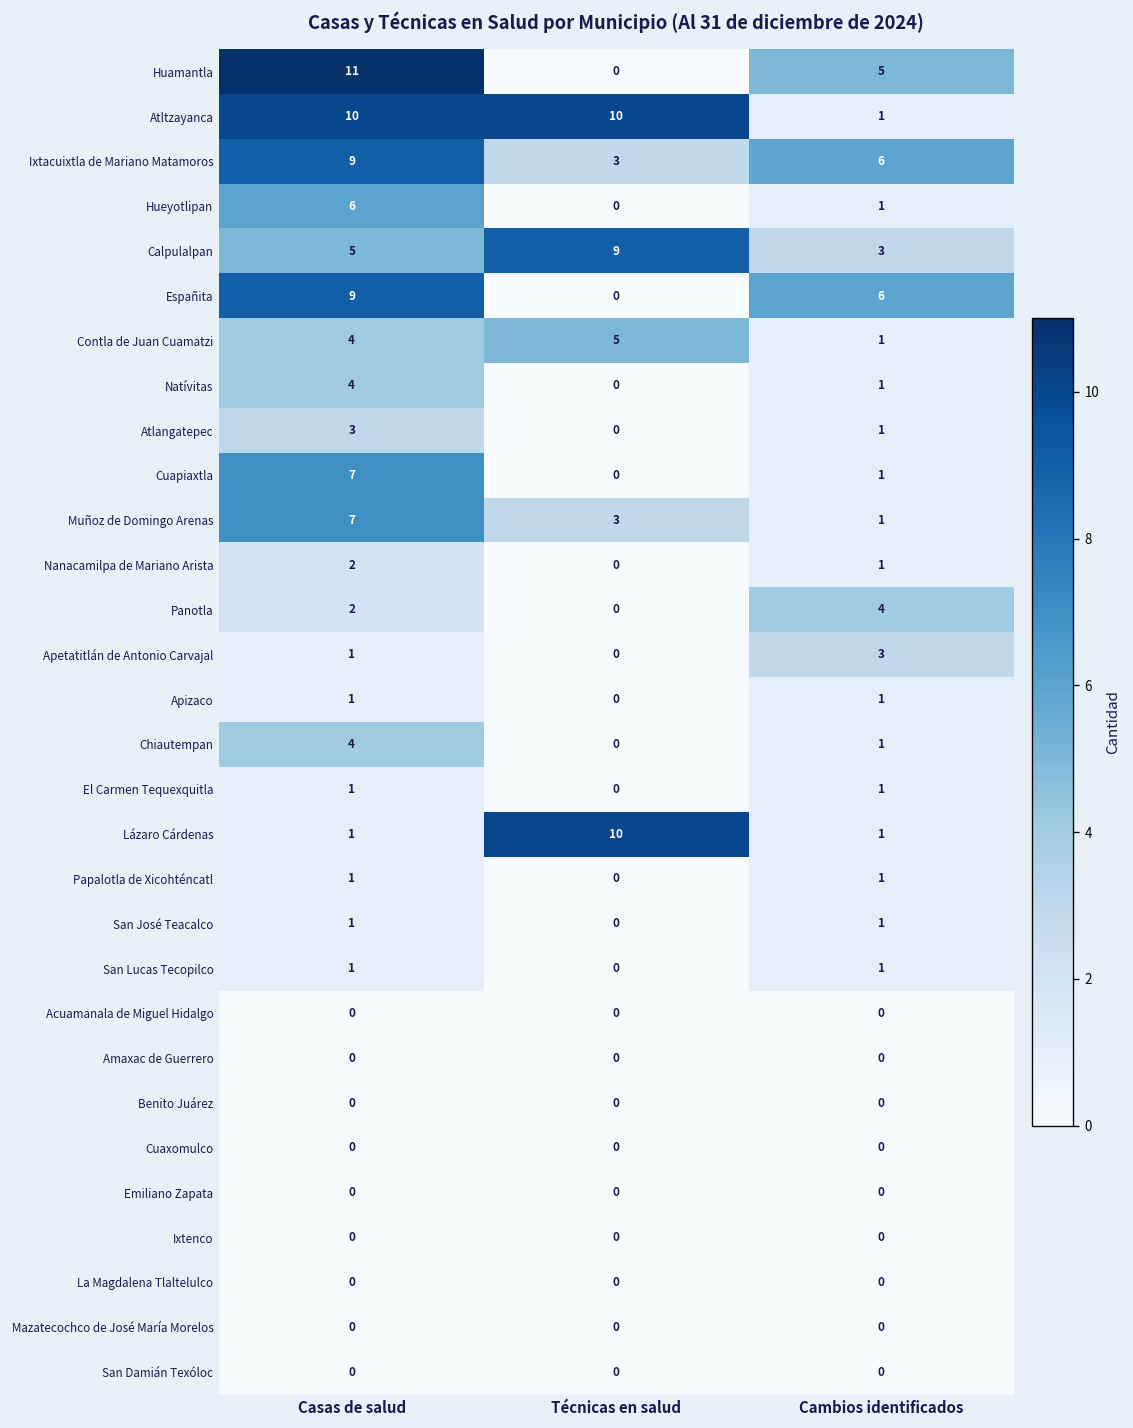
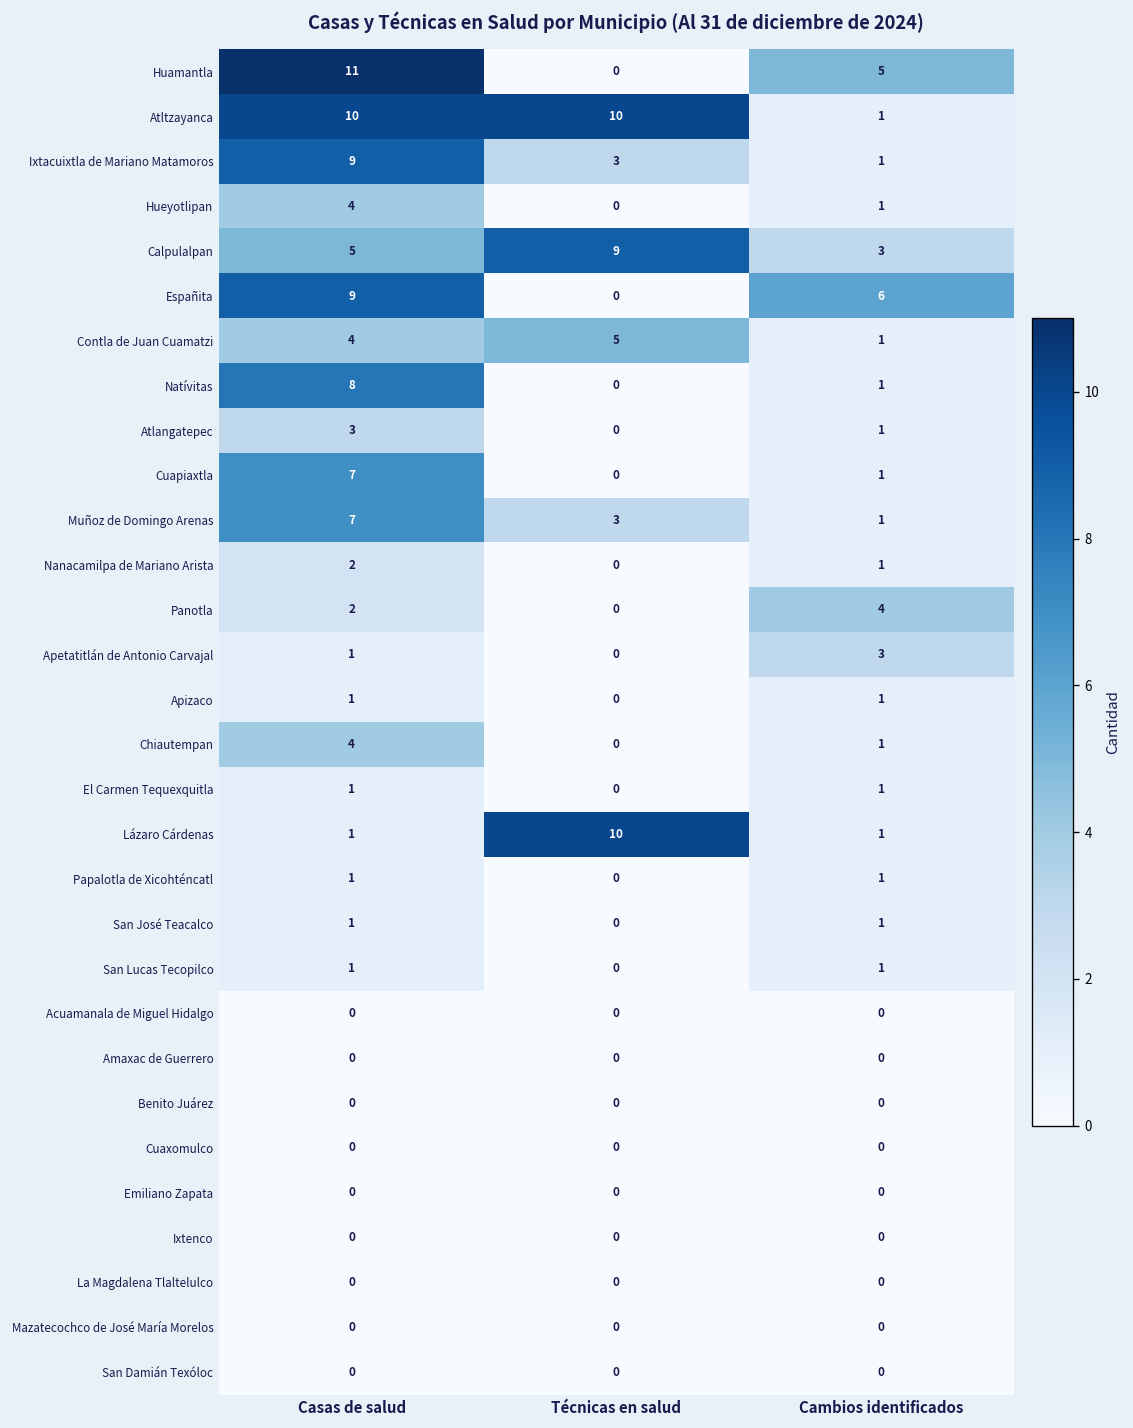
Ixtacuixtla de Mariano Matamoros, Cambios identificados: 6 -> 1
Hueyotlipan, Casas de salud: 6 -> 4
Natívitas, Casas de salud: 4 -> 8
